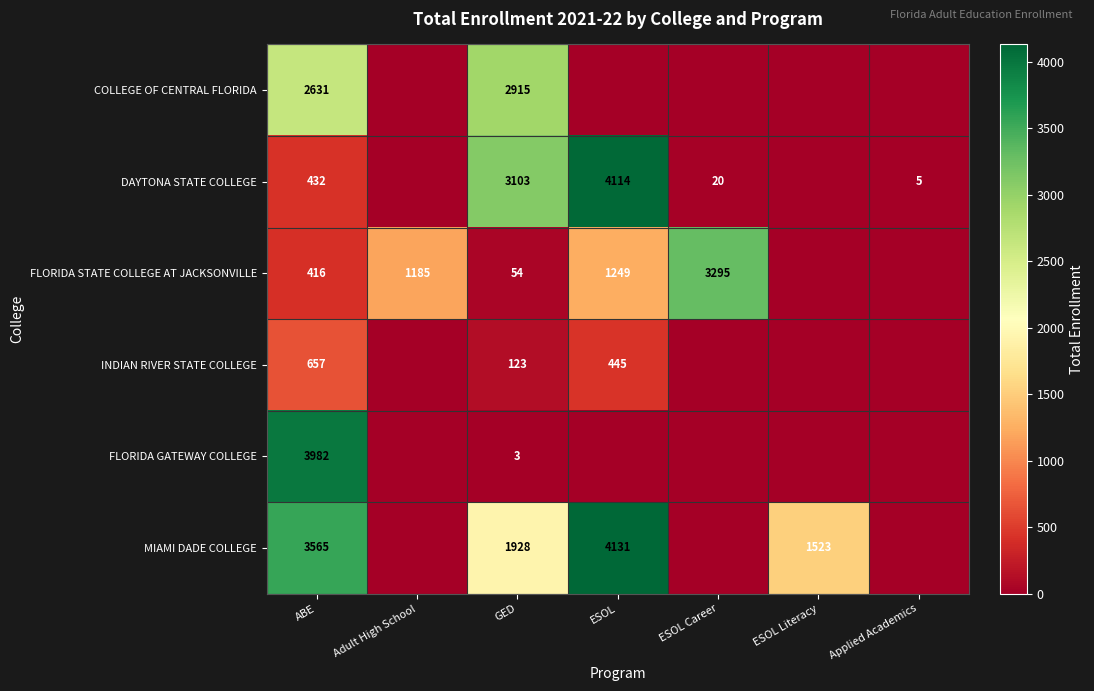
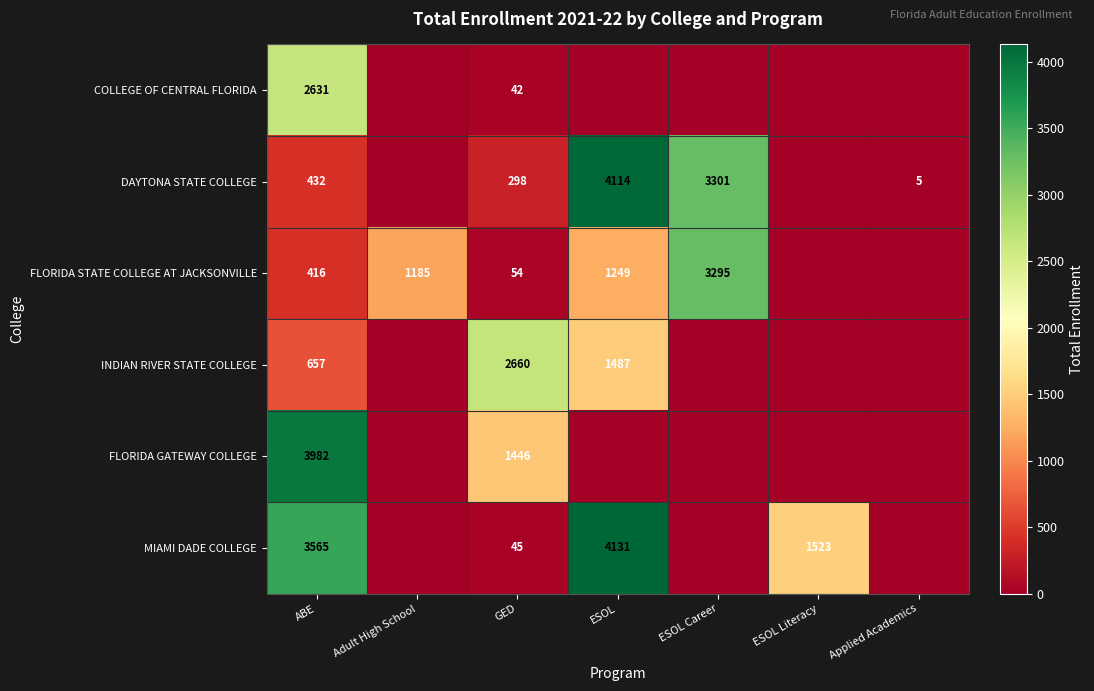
COLLEGE OF CENTRAL FLORIDA, GED: 2915 -> 42
DAYTONA STATE COLLEGE, GED: 3103 -> 298
DAYTONA STATE COLLEGE, ESOL Career: 20 -> 3301
INDIAN RIVER STATE COLLEGE, GED: 123 -> 2660
INDIAN RIVER STATE COLLEGE, ESOL: 445 -> 1487
FLORIDA GATEWAY COLLEGE, GED: 3 -> 1446
MIAMI DADE COLLEGE, GED: 1928 -> 45
